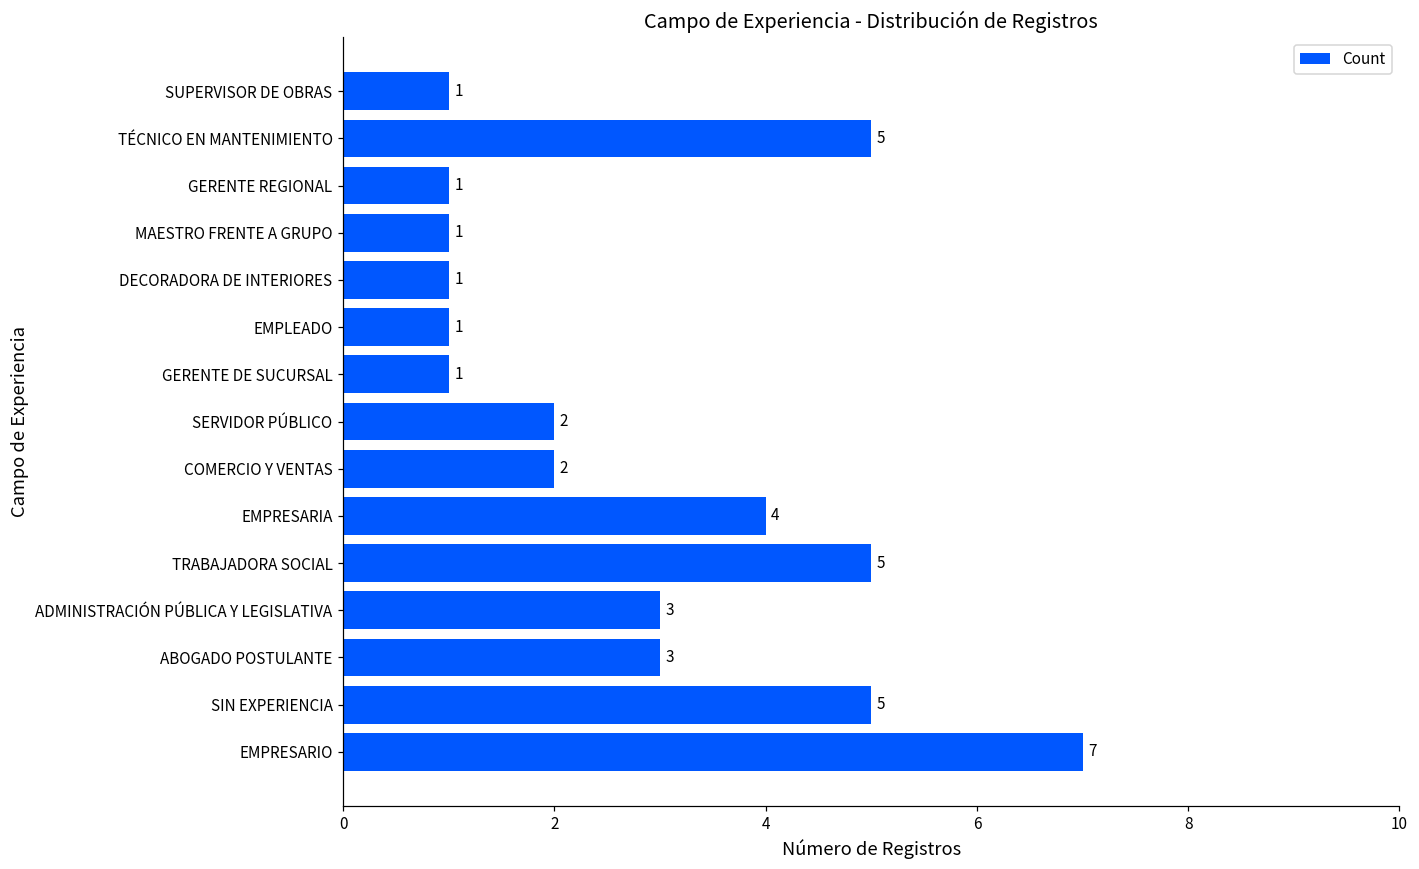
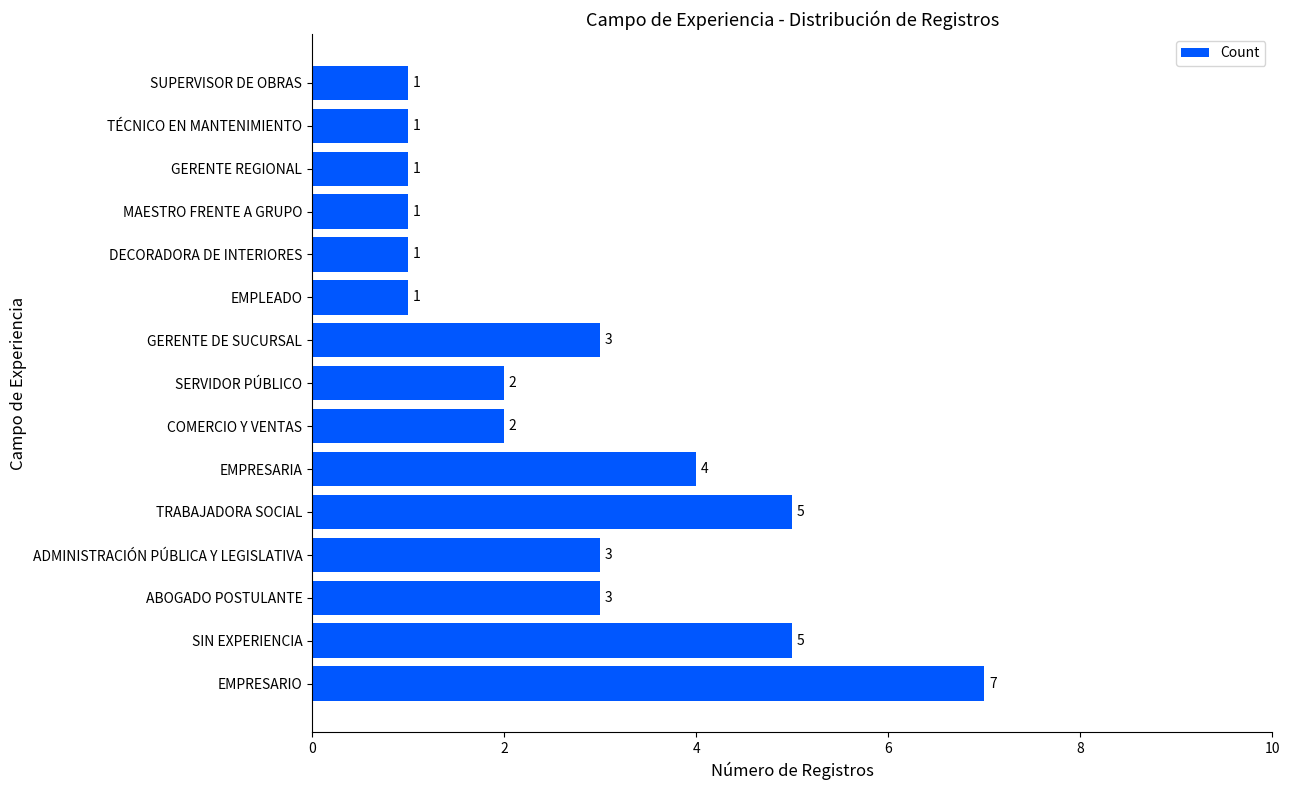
TÉCNICO EN MANTENIMIENTO: 5 -> 1
GERENTE DE SUCURSAL: 1 -> 3
